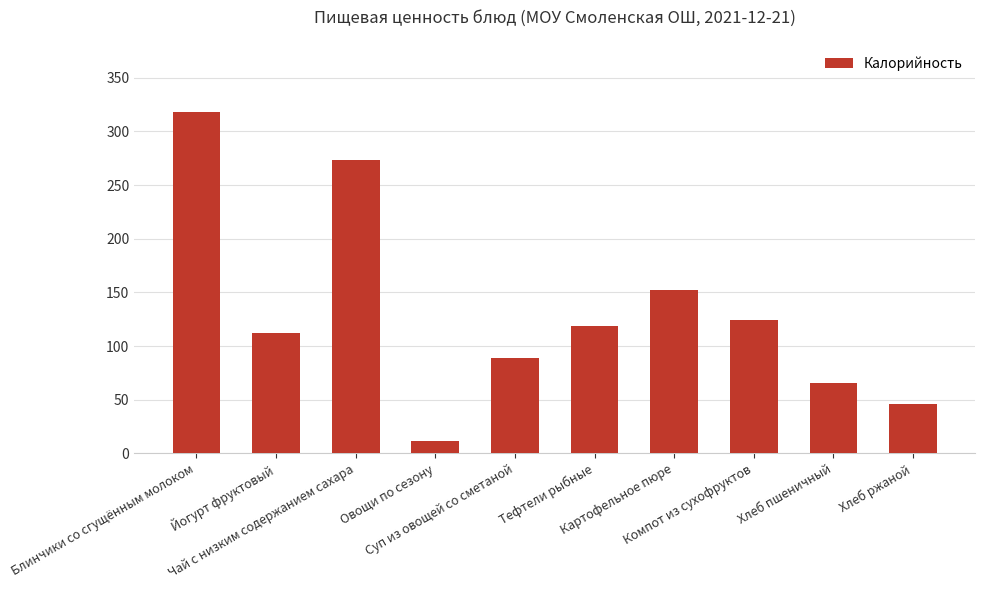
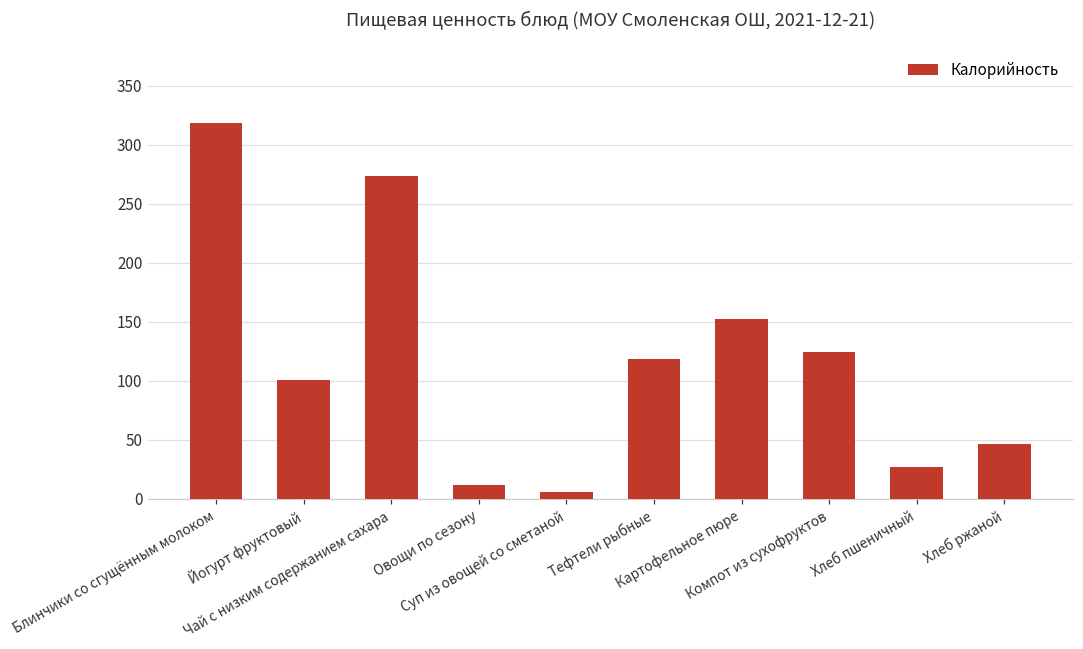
Йогурт фруктовый: 113 -> 101
Суп из овощей со сметаной: 89 -> 6
Хлеб пшеничный: 66 -> 27
